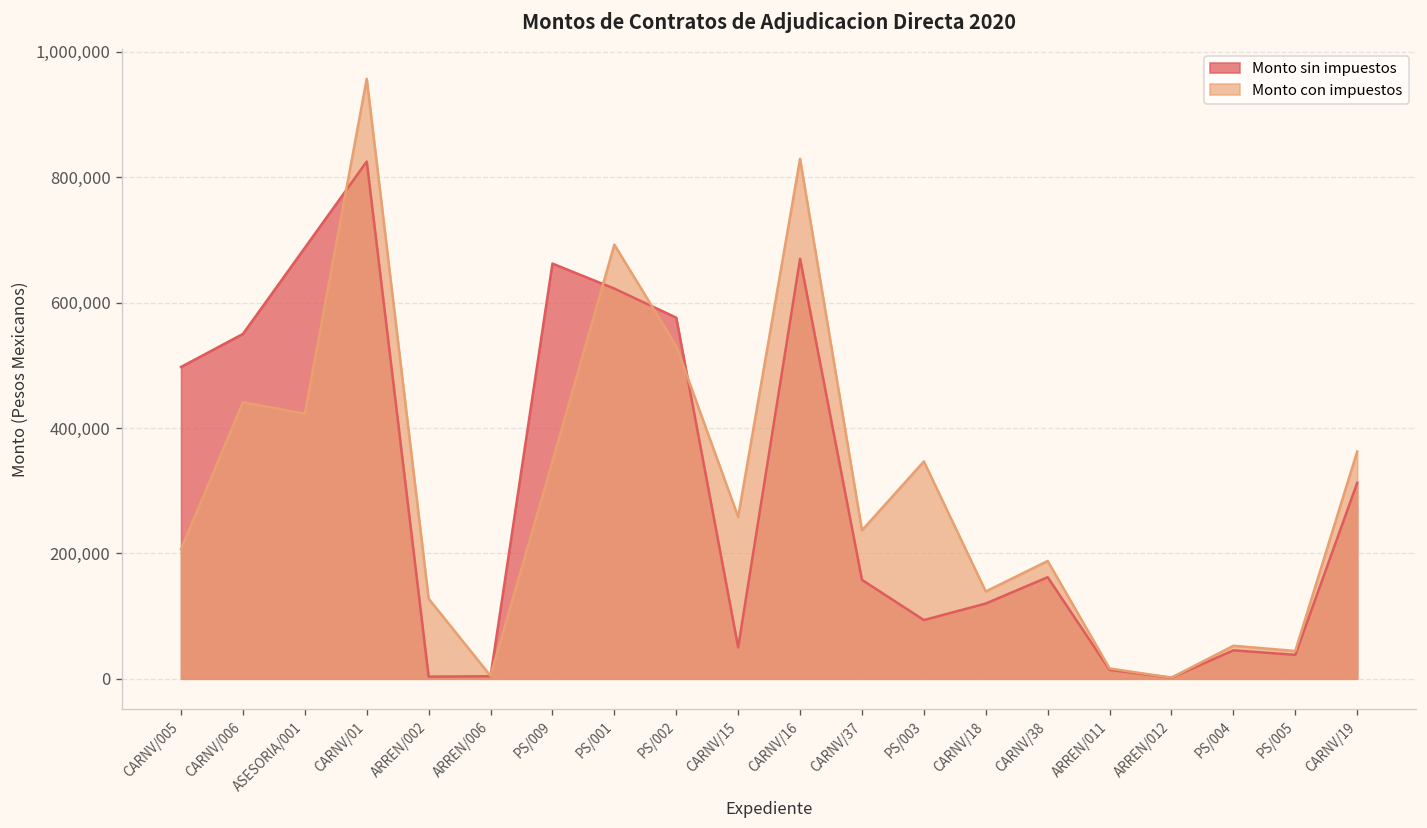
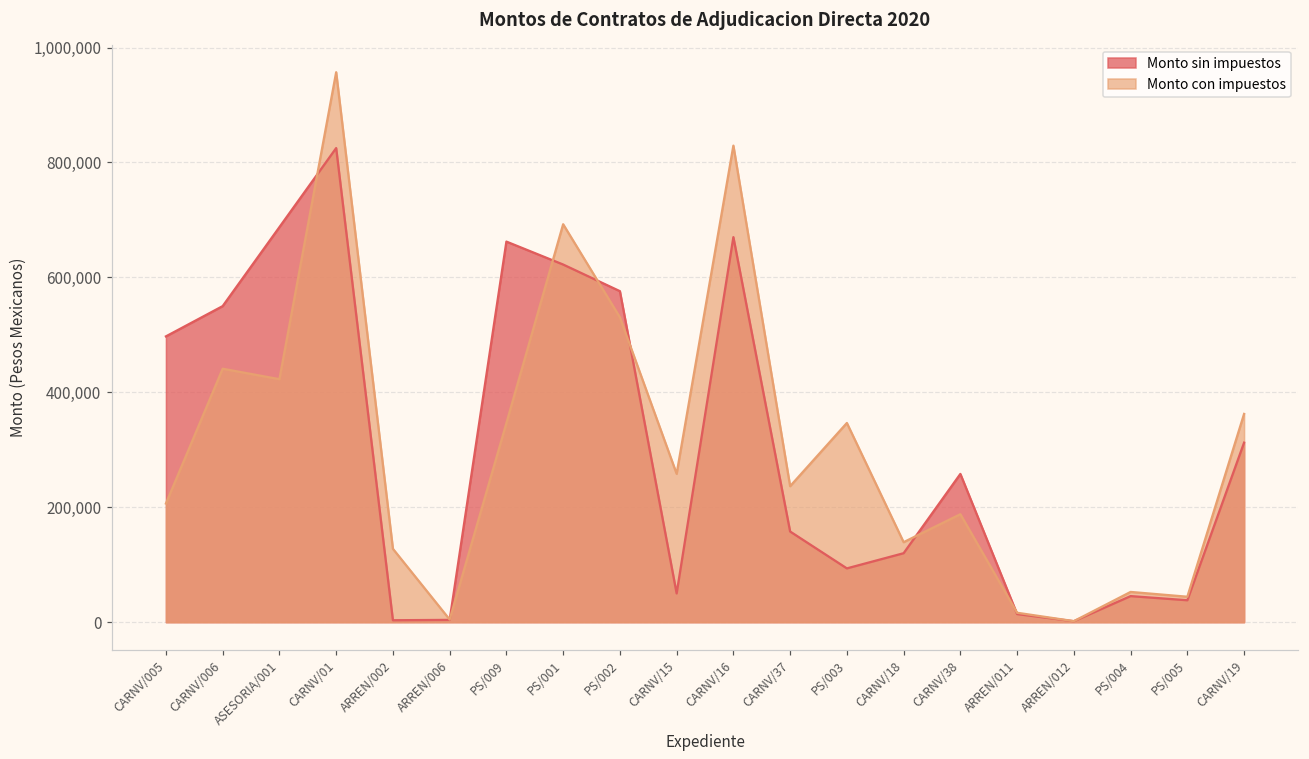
Monto sin impuestos, CARNV/38: 160,000 -> 260,000
